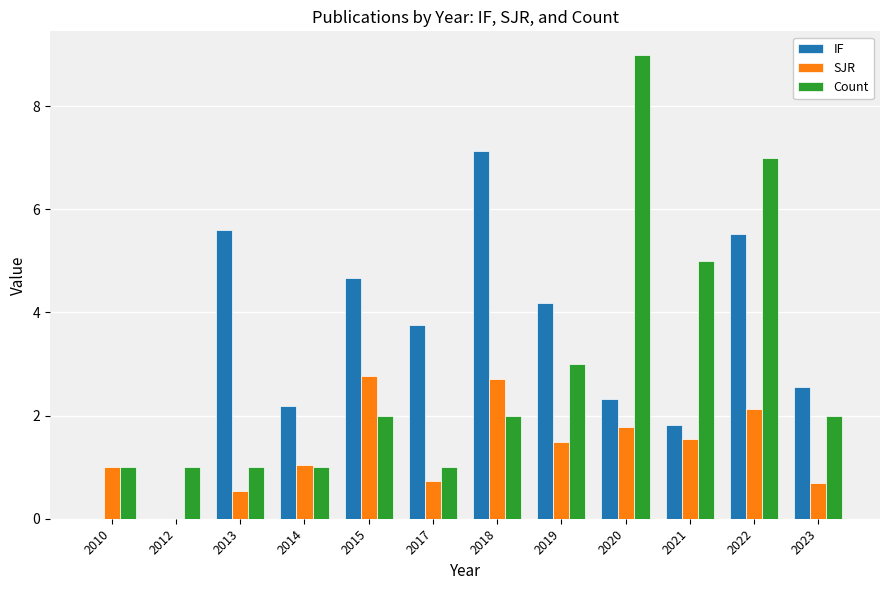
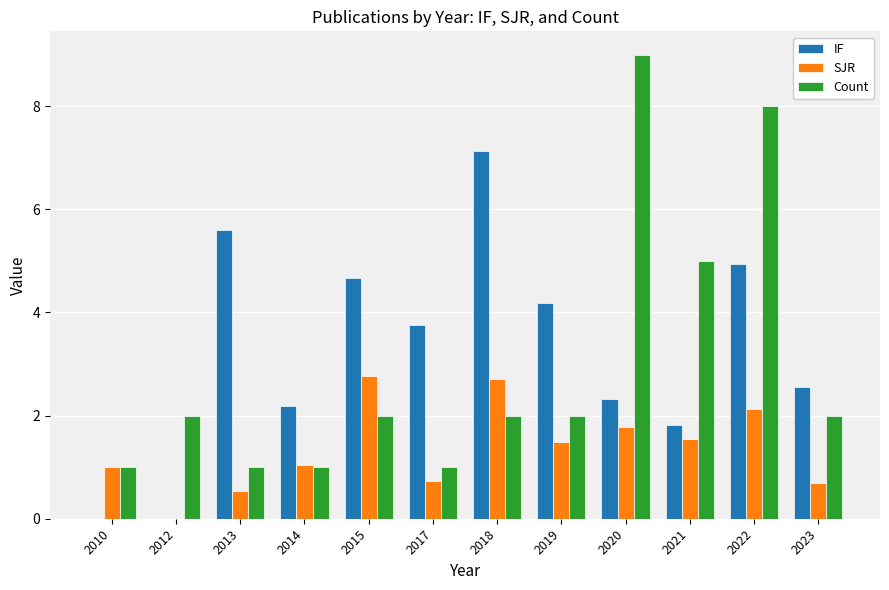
Count, 2012: 1 -> 2
Count, 2019: 3 -> 2
IF, 2022: 5.5 -> 4.9
Count, 2022: 7 -> 8
